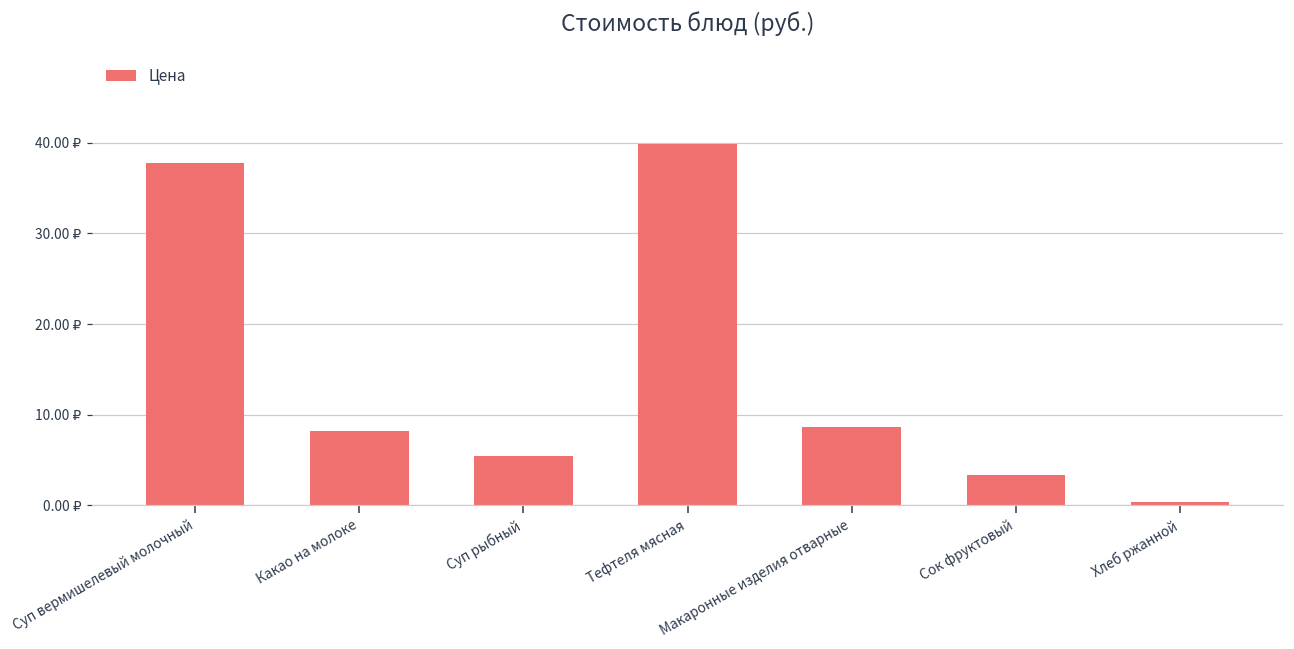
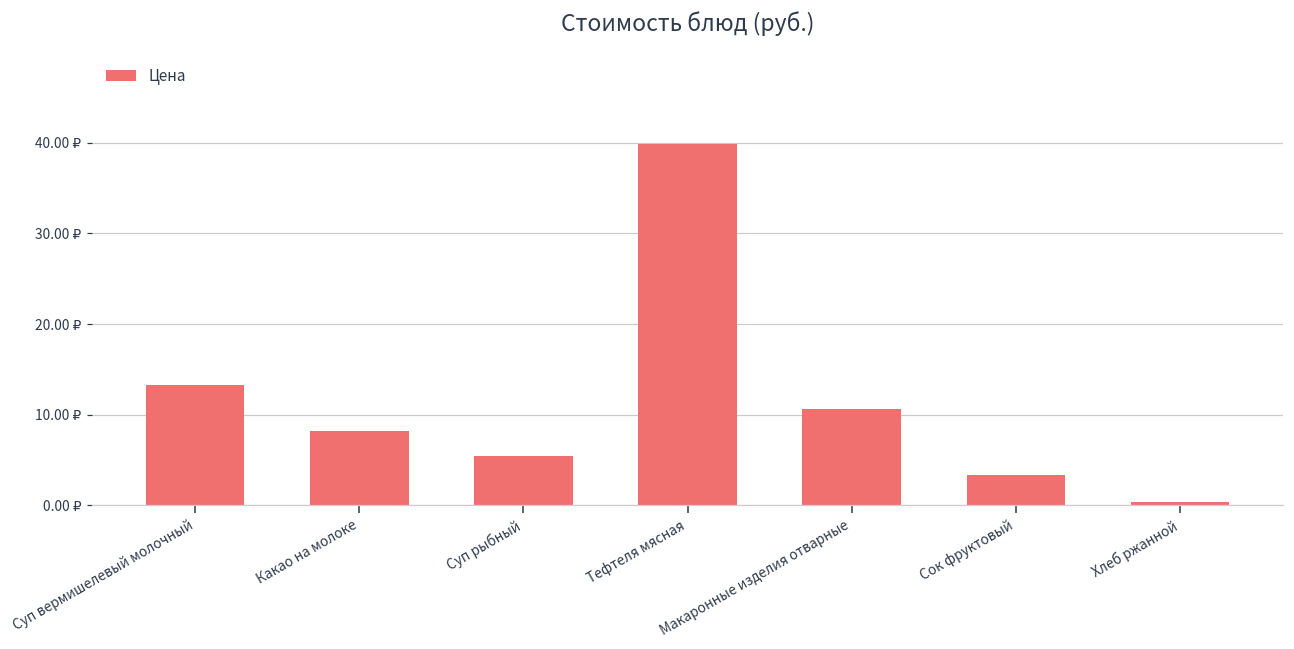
Суп вермишелевый молочный: 38 ₽ -> 13 ₽
Макаронные изделия отварные: 9 ₽ -> 11 ₽
